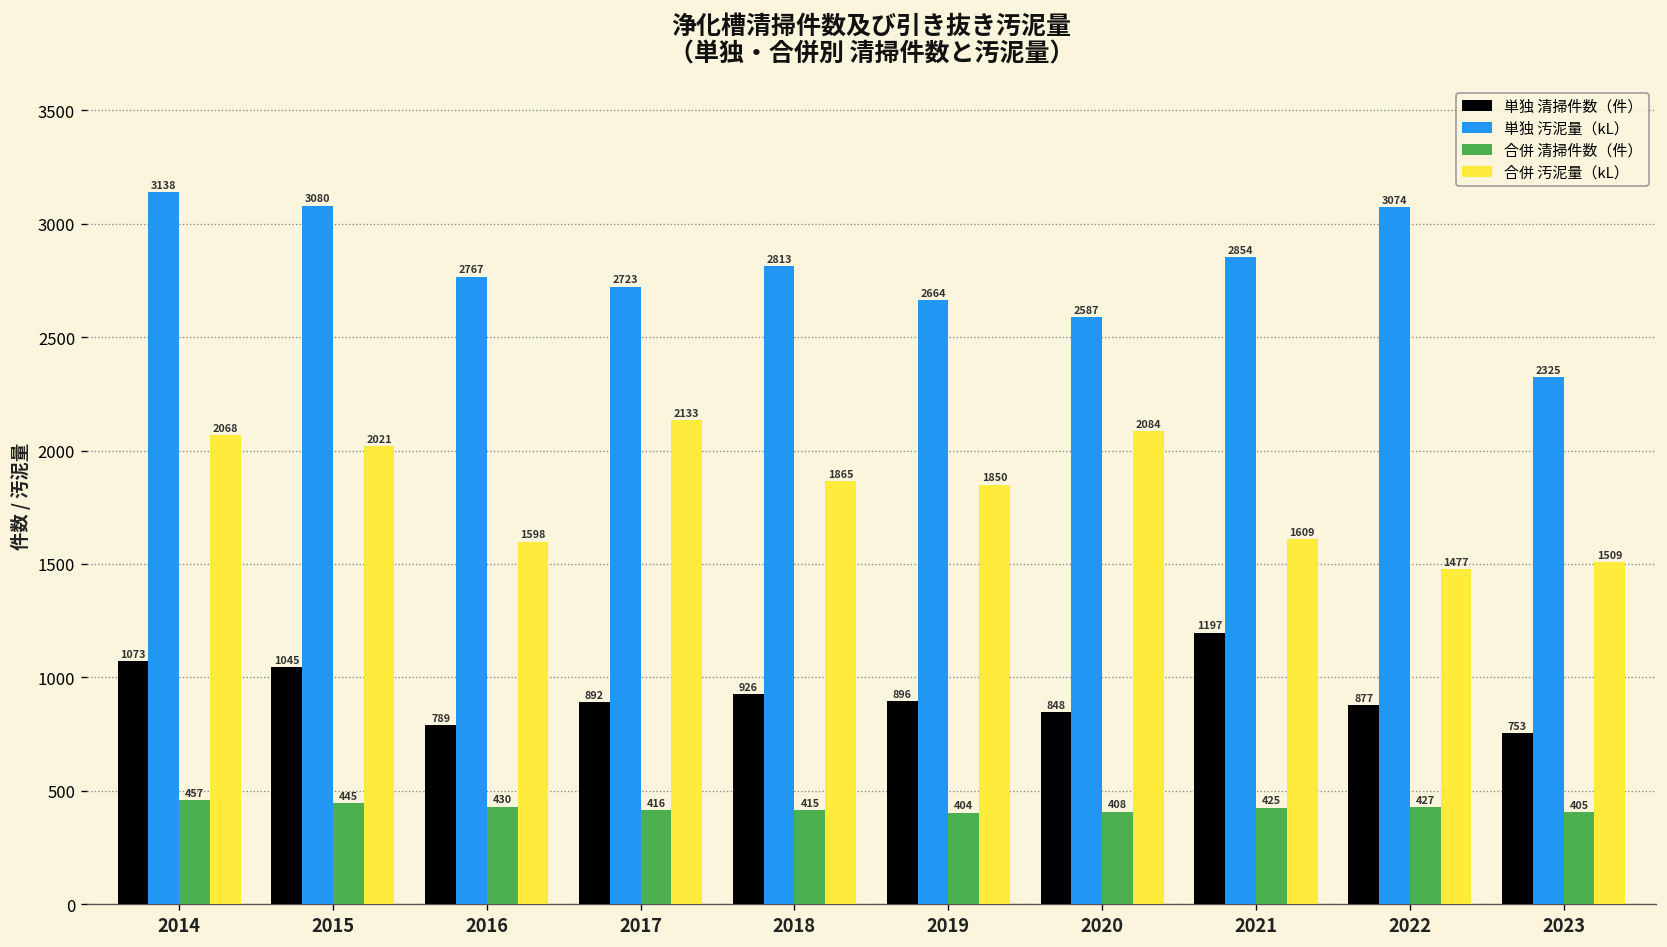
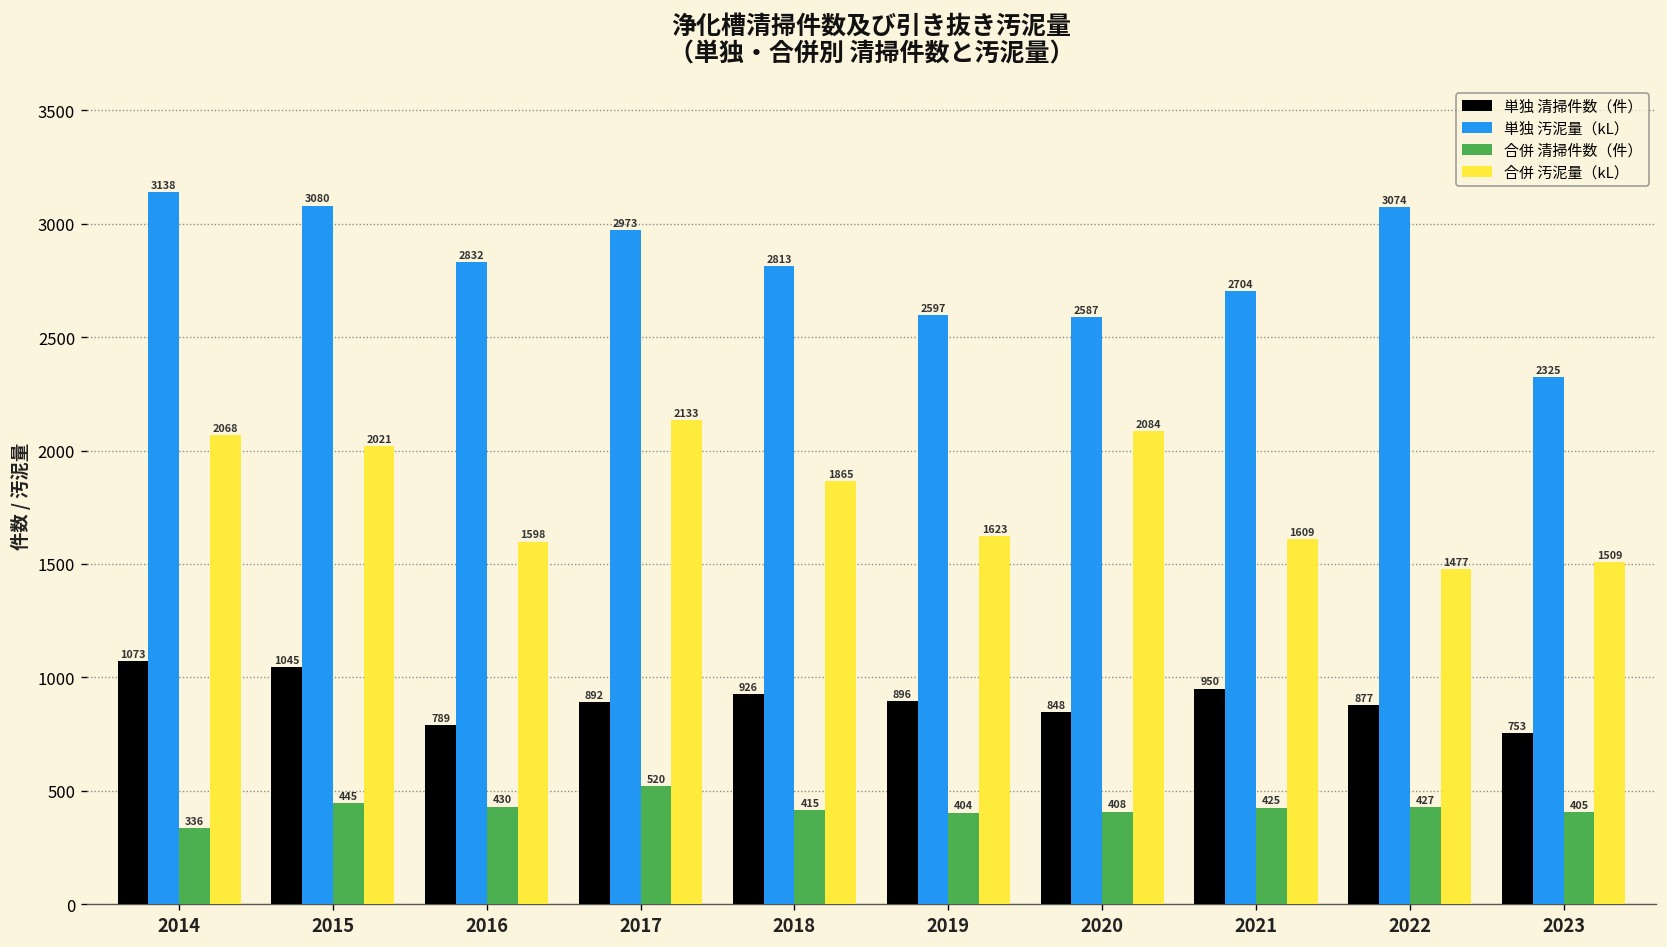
合併 清掃件数（件）, 2014: 457 -> 336
単独 汚泥量（kL）, 2016: 2767 -> 2832
単独 汚泥量（kL）, 2017: 2723 -> 2973
合併 清掃件数（件）, 2017: 416 -> 520
単独 汚泥量（kL）, 2019: 2664 -> 2597
合併 汚泥量（kL）, 2019: 1850 -> 1623
単独 清掃件数（件）, 2021: 1197 -> 950
単独 汚泥量（kL）, 2021: 2854 -> 2704
